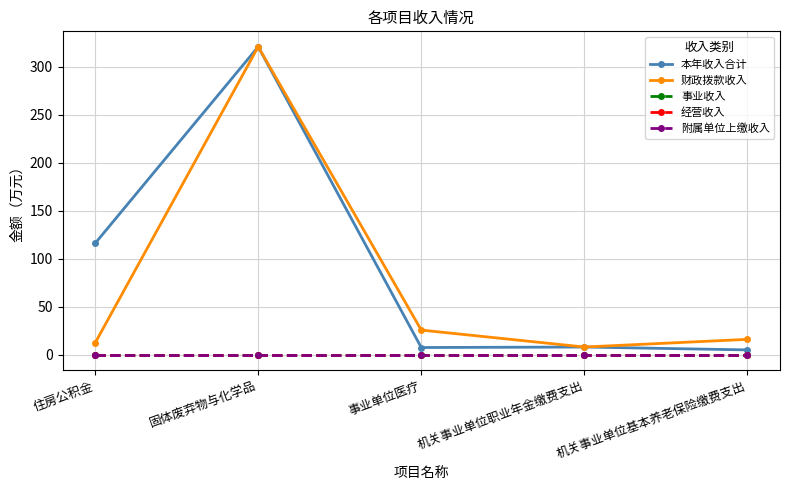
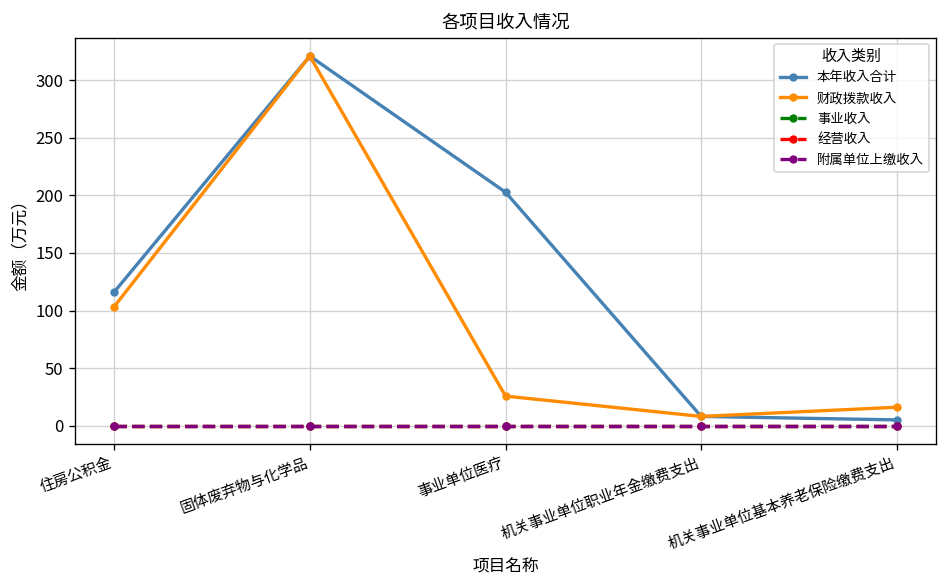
财政拨款收入, 住房公积金: 10 -> 100
本年收入合计, 事业单位医疗: 10 -> 200
